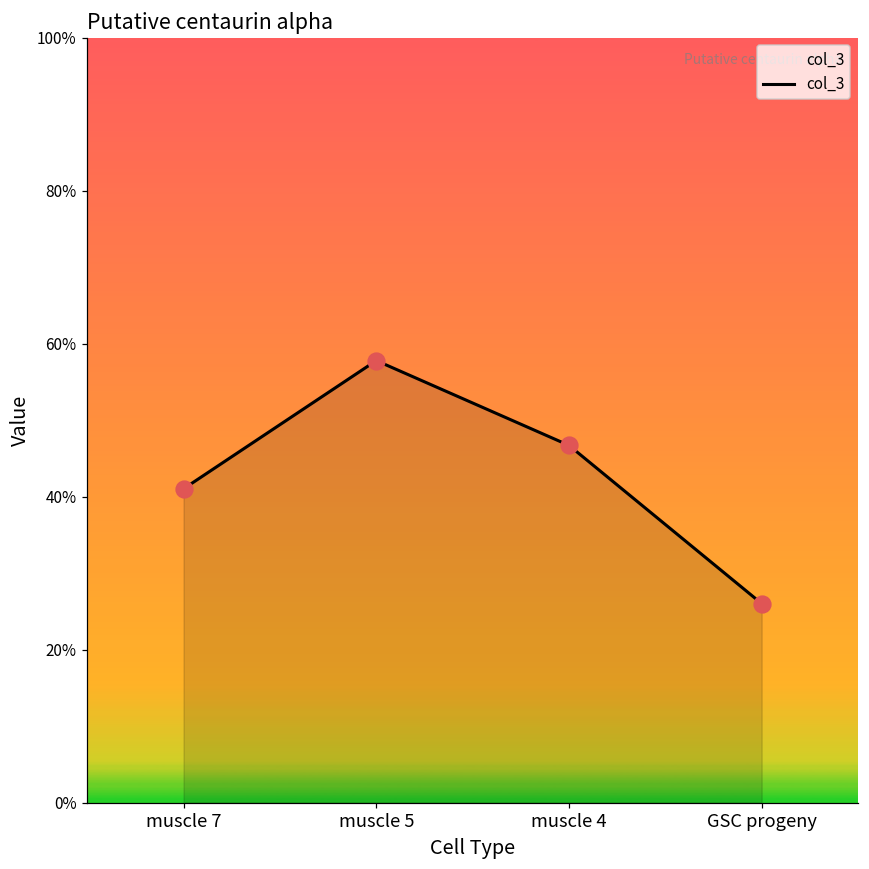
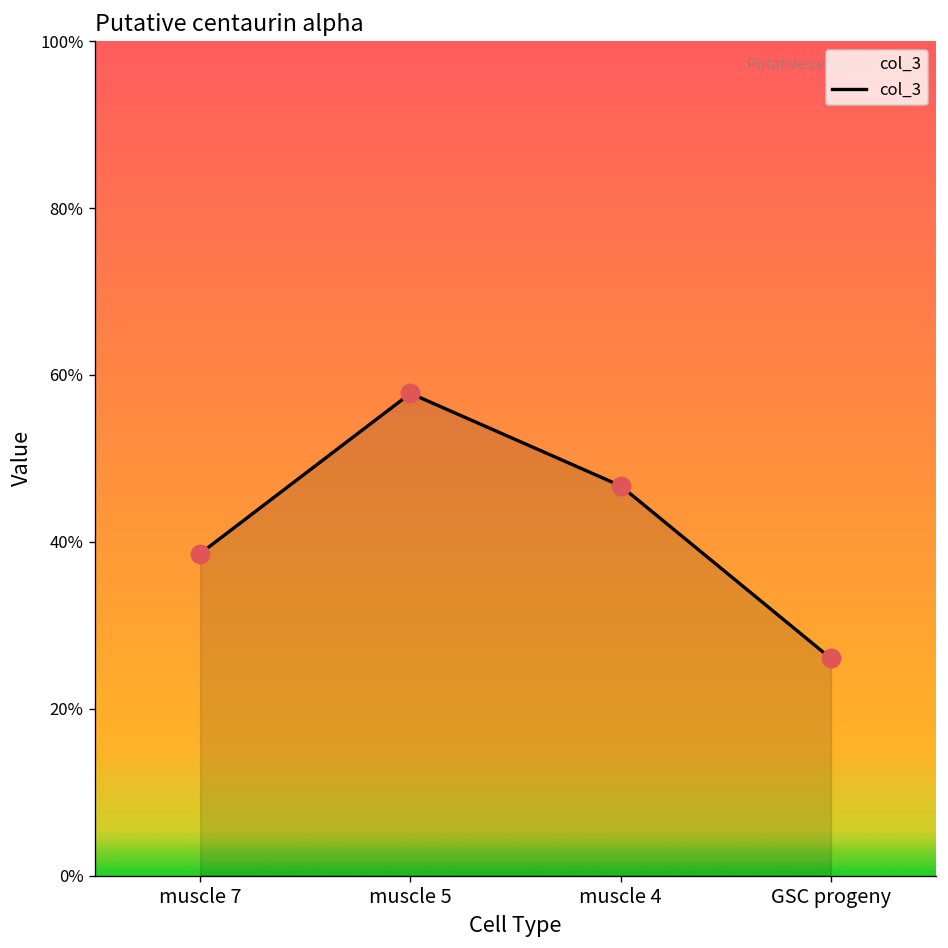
muscle 7: 41% -> 39%
